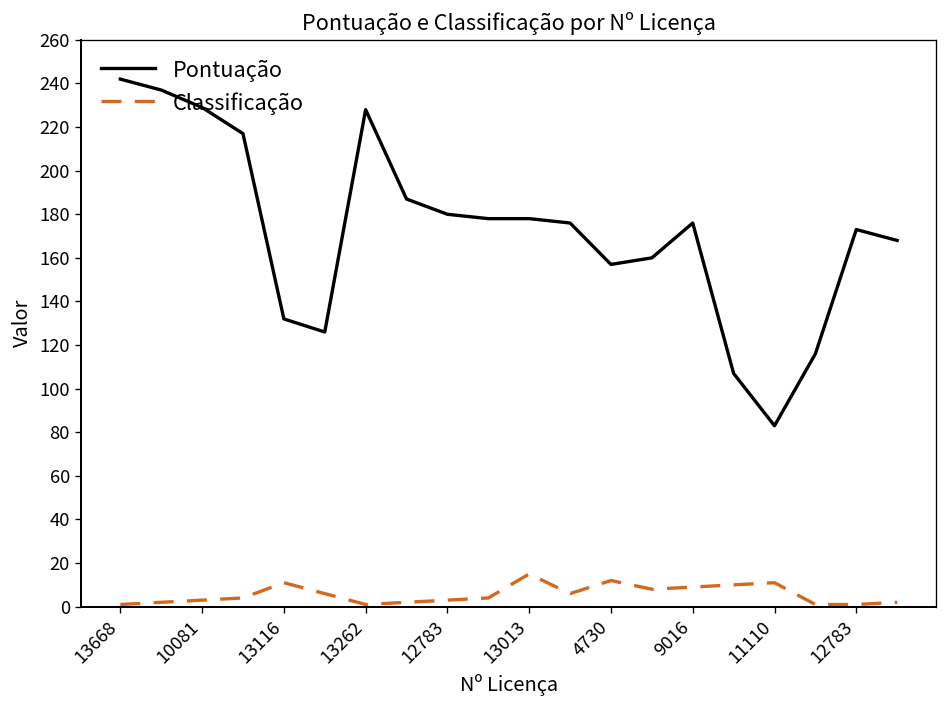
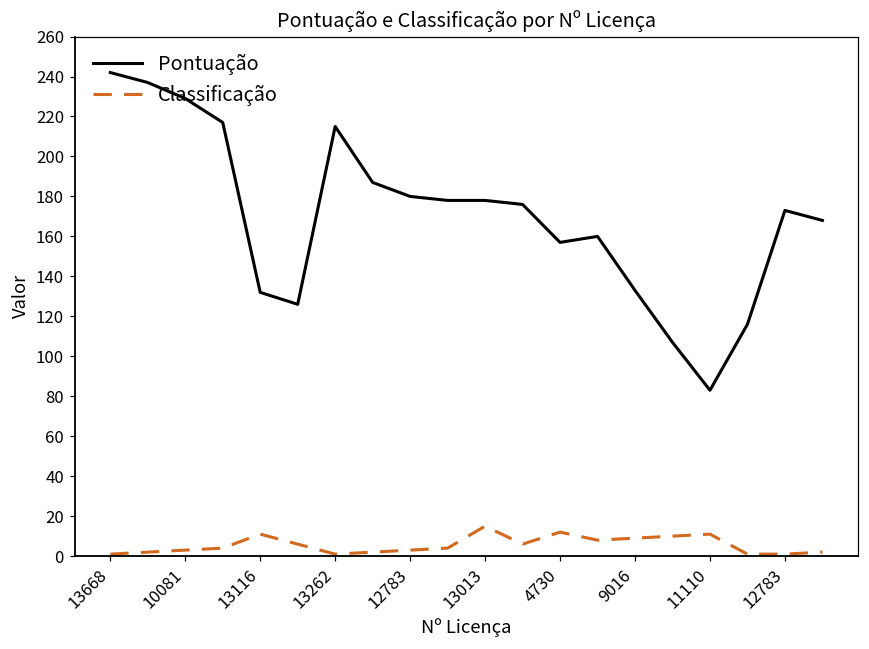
Pontuação, 13262: 228 -> 215
Pontuação, 9016: 176 -> 133
